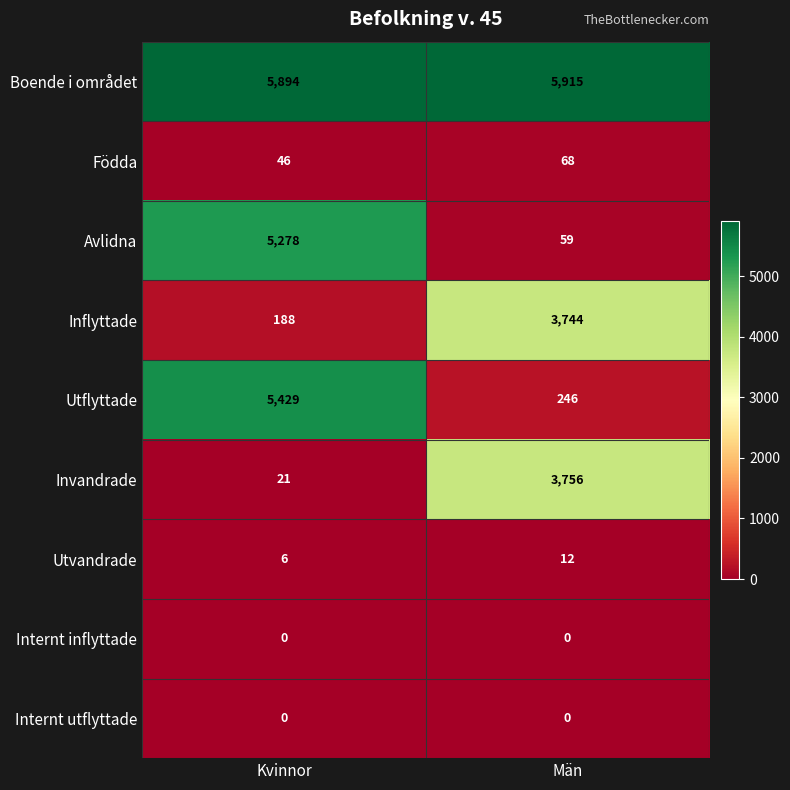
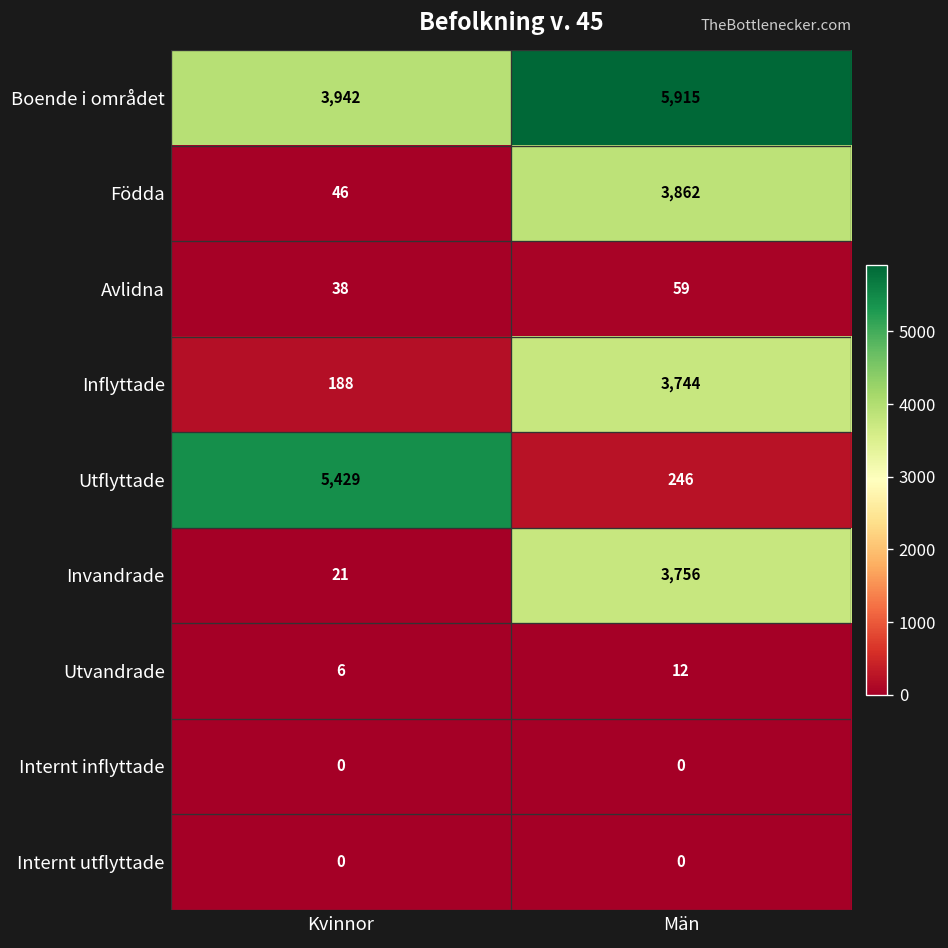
Boende i området, Kvinnor: 5,894 -> 3,942
Födda, Män: 68 -> 3,862
Avlidna, Kvinnor: 5,278 -> 38
